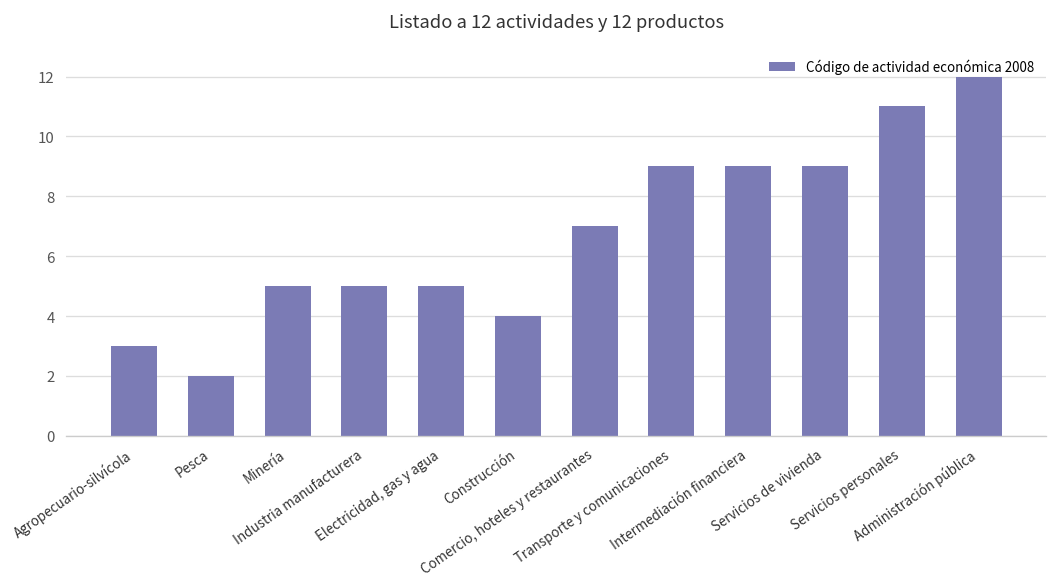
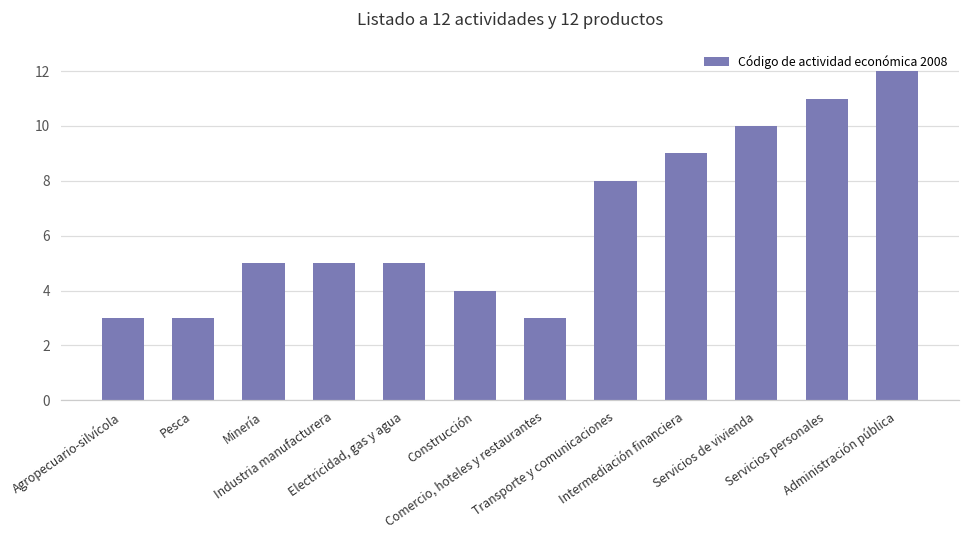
Pesca: 2 -> 3
Comercio, hoteles y restaurantes: 7 -> 3
Transporte y comunicaciones: 9 -> 8
Servicios de vivienda: 9 -> 10
